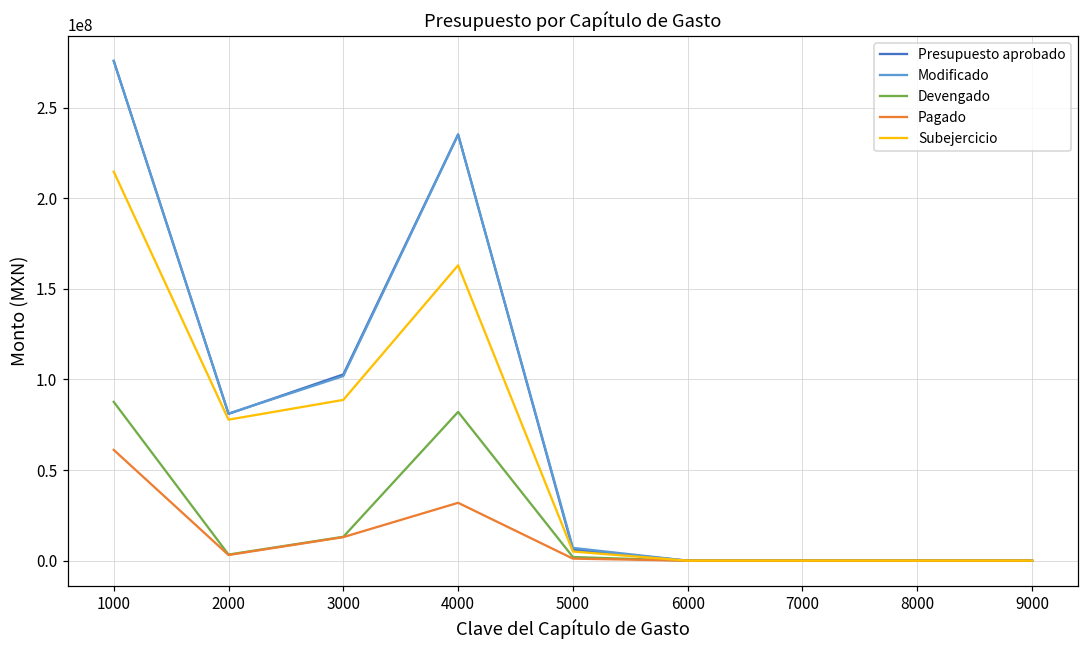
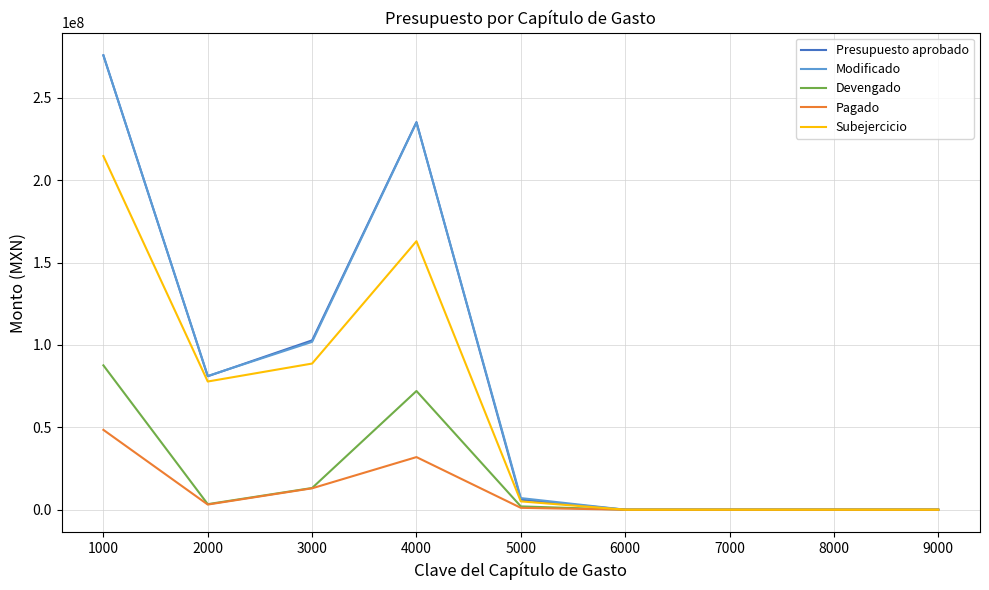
Pagado, 1000: 61000000 -> 48000000
Devengado, 4000: 82000000 -> 72000000
